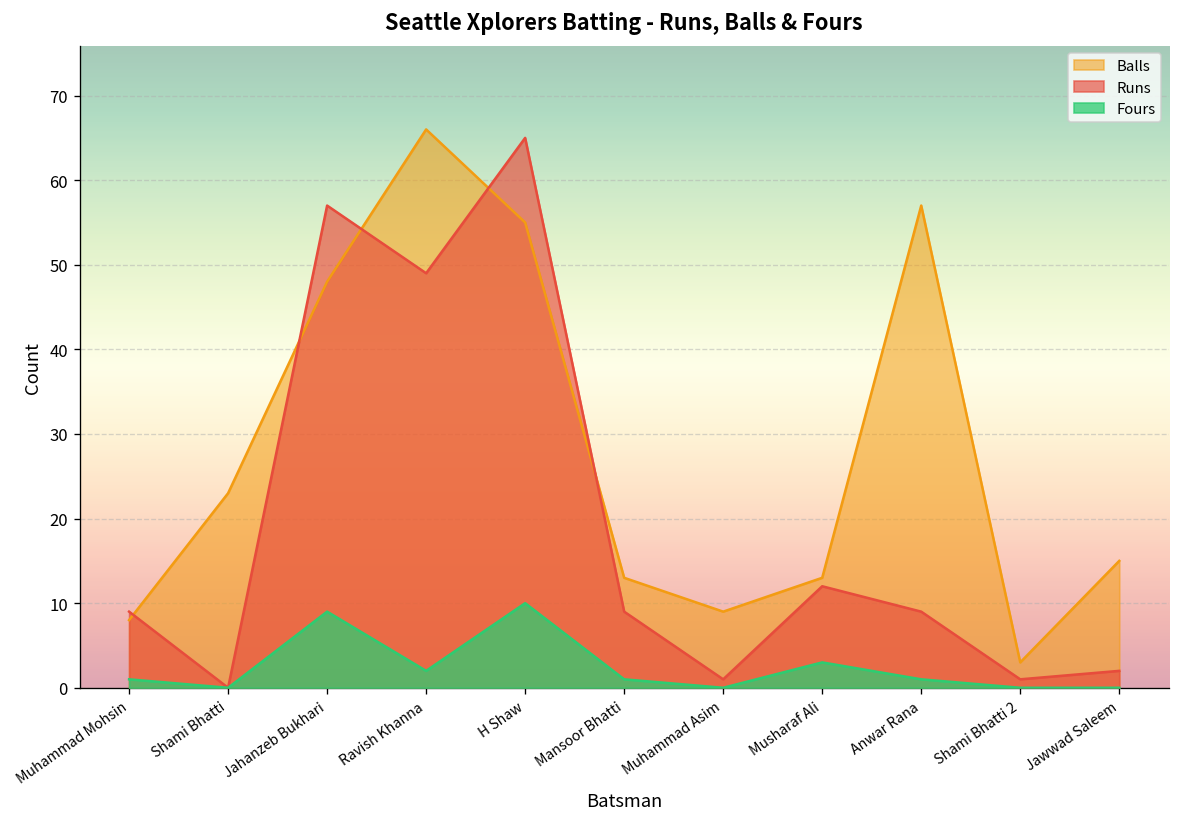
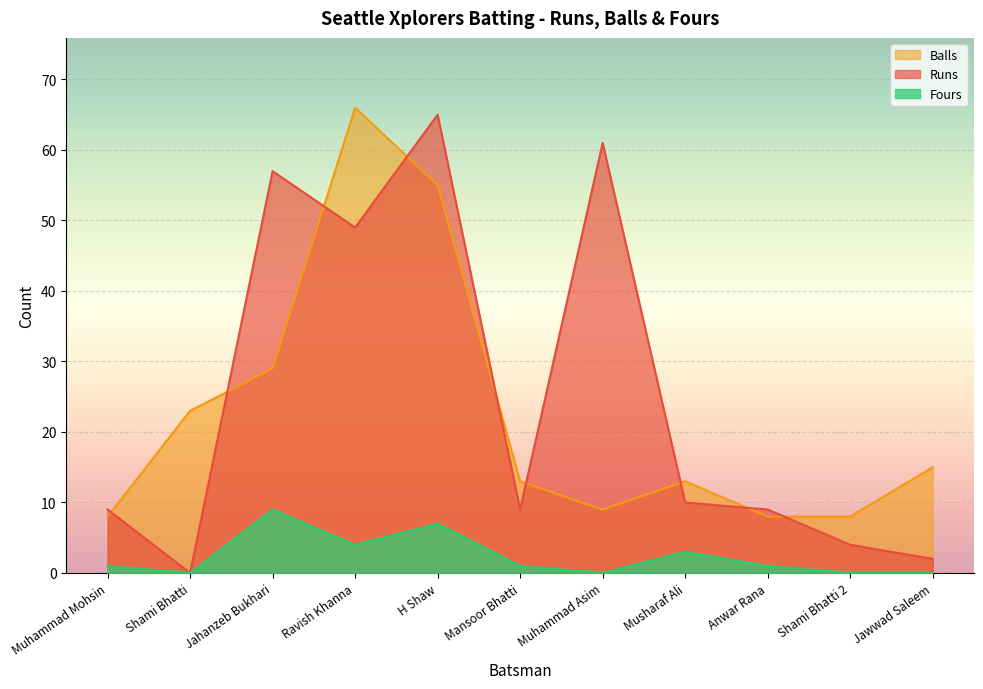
Balls, Jahanzeb Bukhari: 48 -> 29
Fours, Ravish Khanna: 2 -> 4
Fours, H Shaw: 10 -> 7
Runs, Muhammad Asim: 1 -> 61
Runs, Musharaf Ali: 12 -> 10
Balls, Anwar Rana: 57 -> 8
Balls, Shami Bhatti 2: 3 -> 8
Runs, Shami Bhatti 2: 1 -> 4
